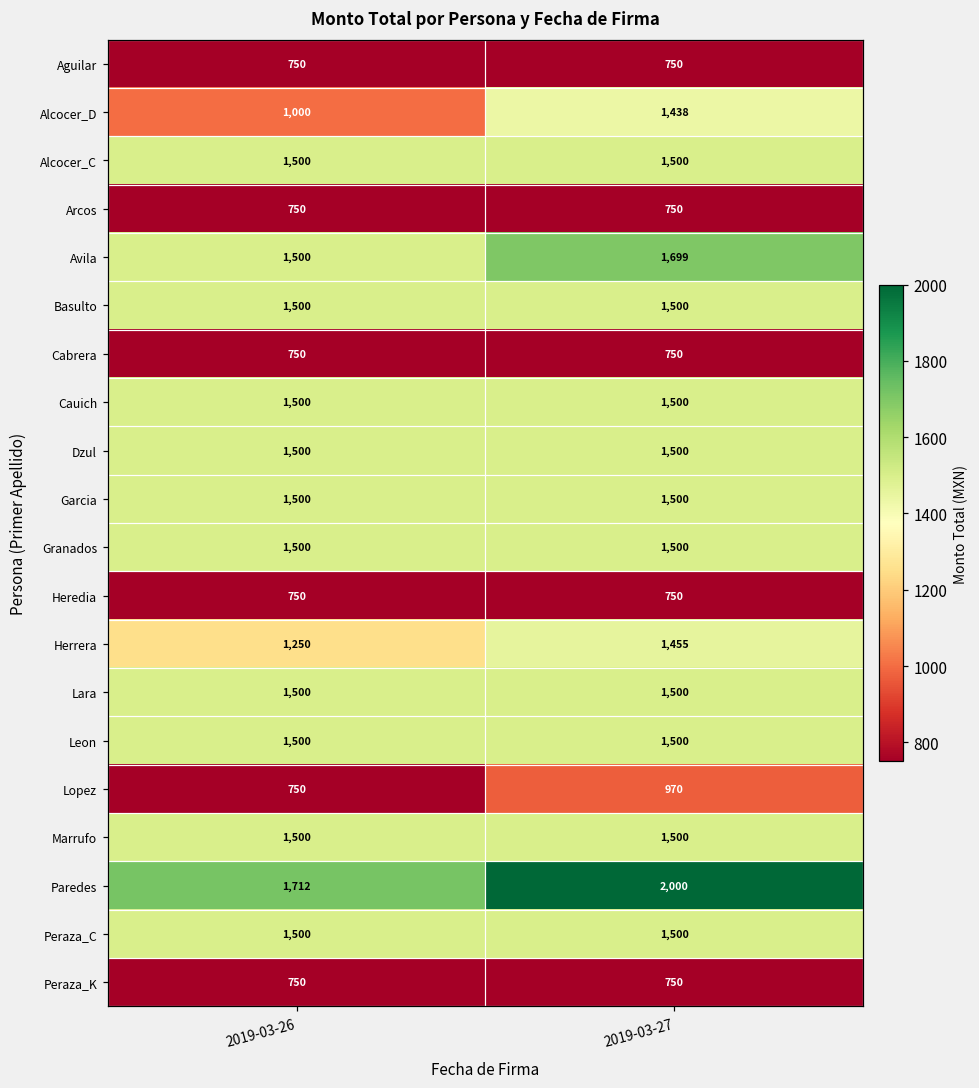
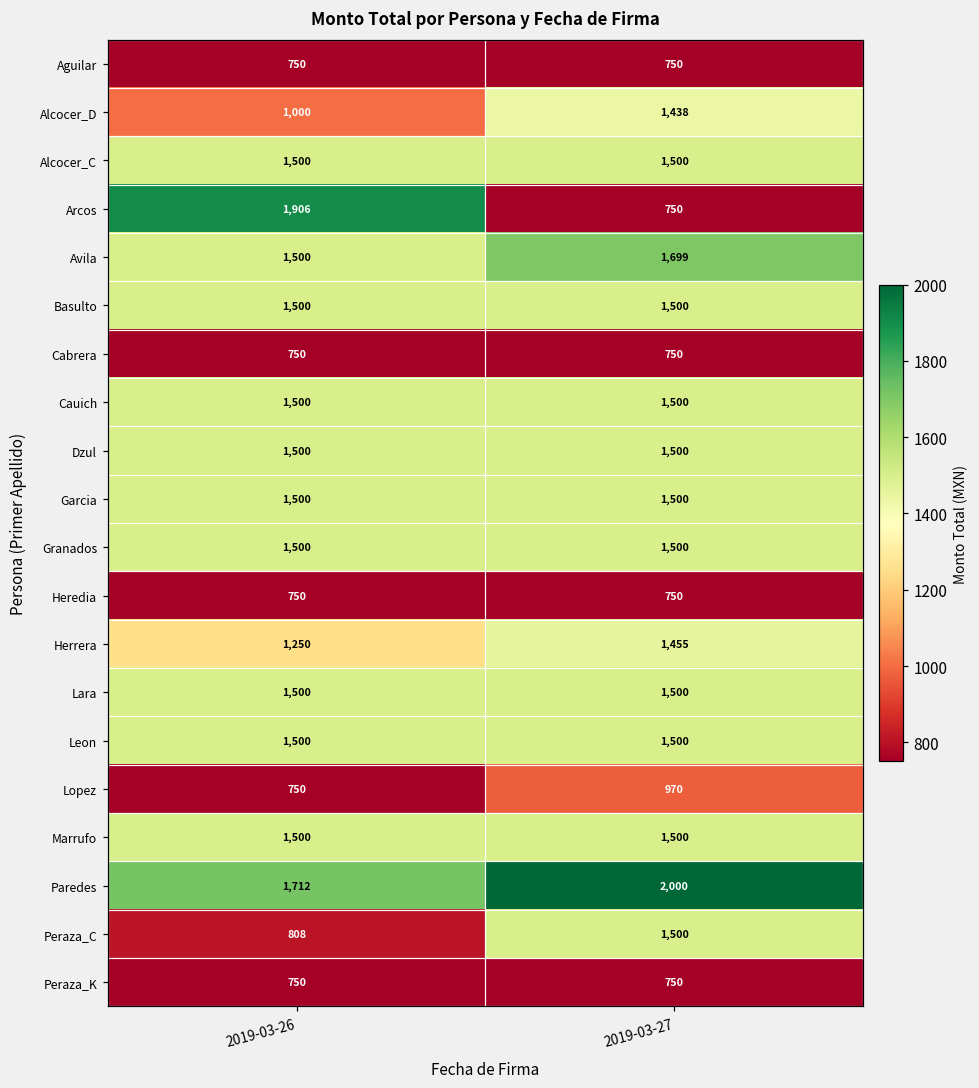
Arcos, 2019-03-26: 750 -> 1,906
Peraza_C, 2019-03-26: 1,500 -> 808
